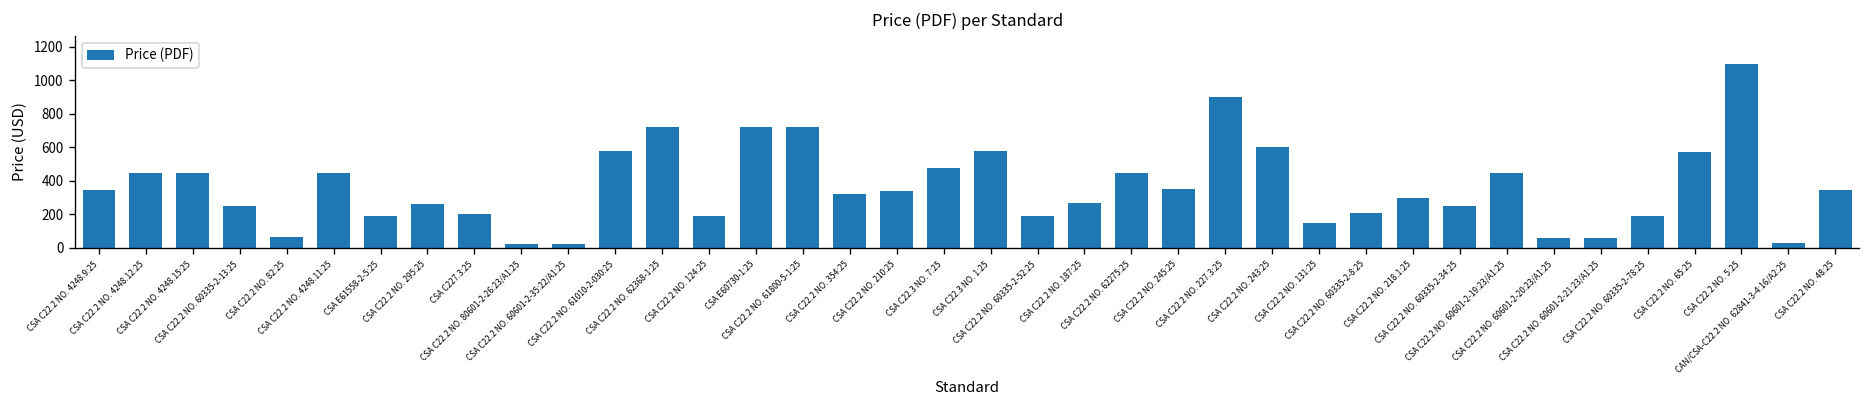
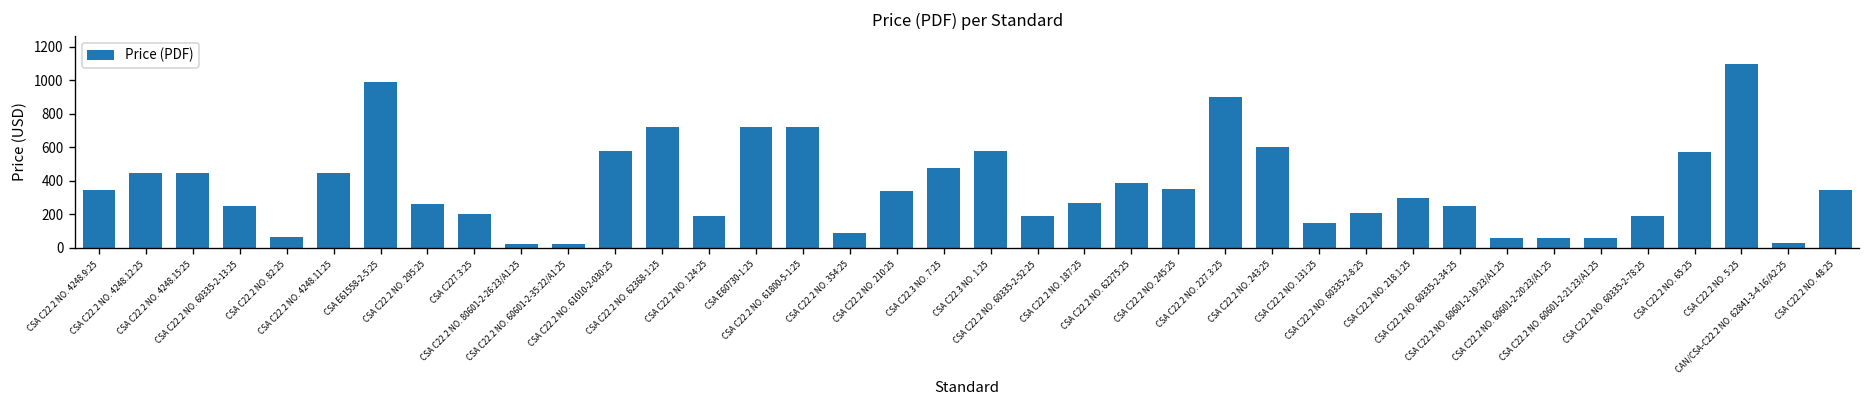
CSA E61558-2-5:25: 190 -> 990
CSA C22.2 NO. 354:25: 320 -> 90
CSA C22.2 NO. 62275:25: 450 -> 390
CSA C22.2 NO. 60601-2-19:23/A1:25: 450 -> 60
